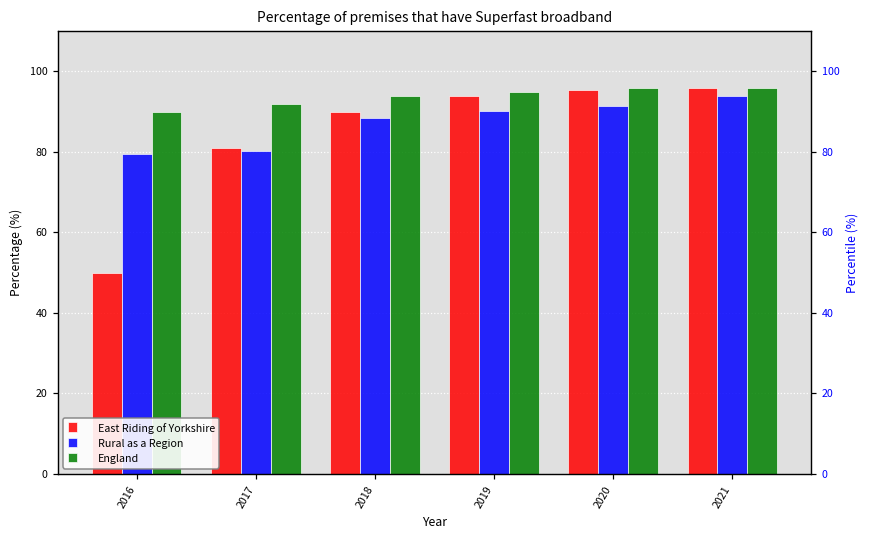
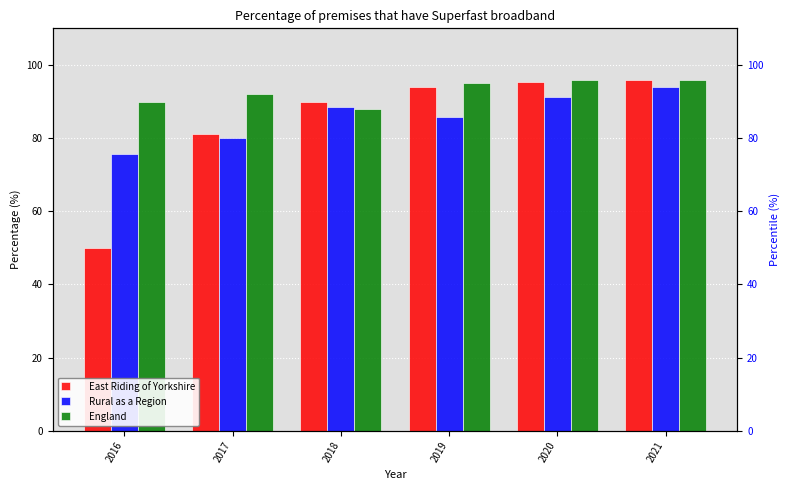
Rural as a Region, 2016: 79 -> 76
England, 2018: 94 -> 88
Rural as a Region, 2019: 90 -> 86
